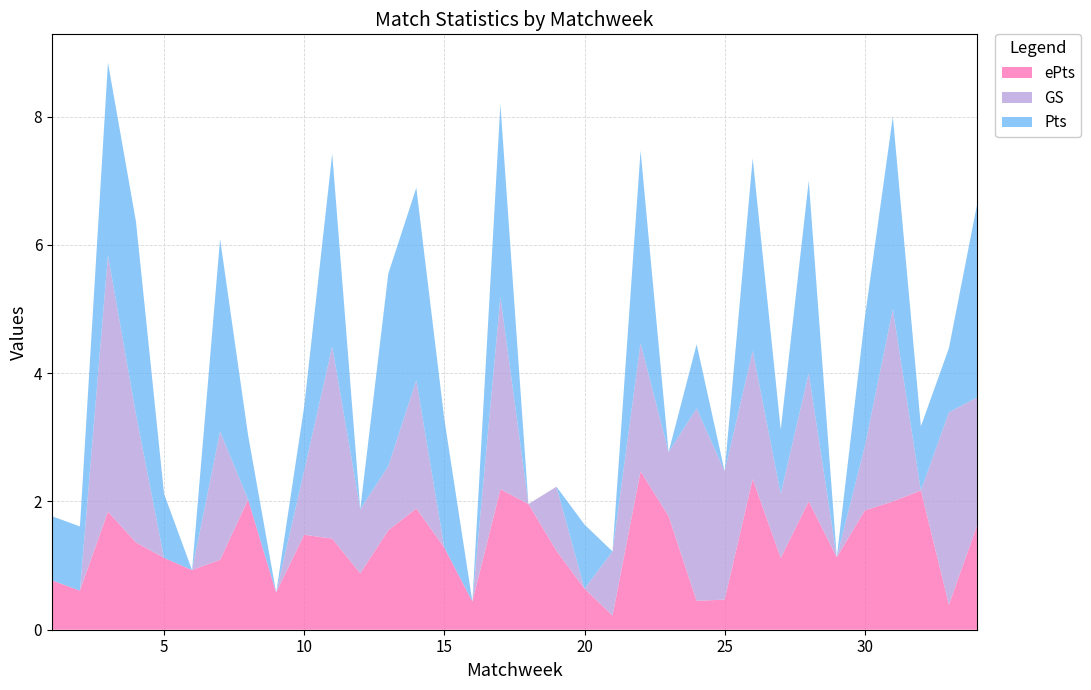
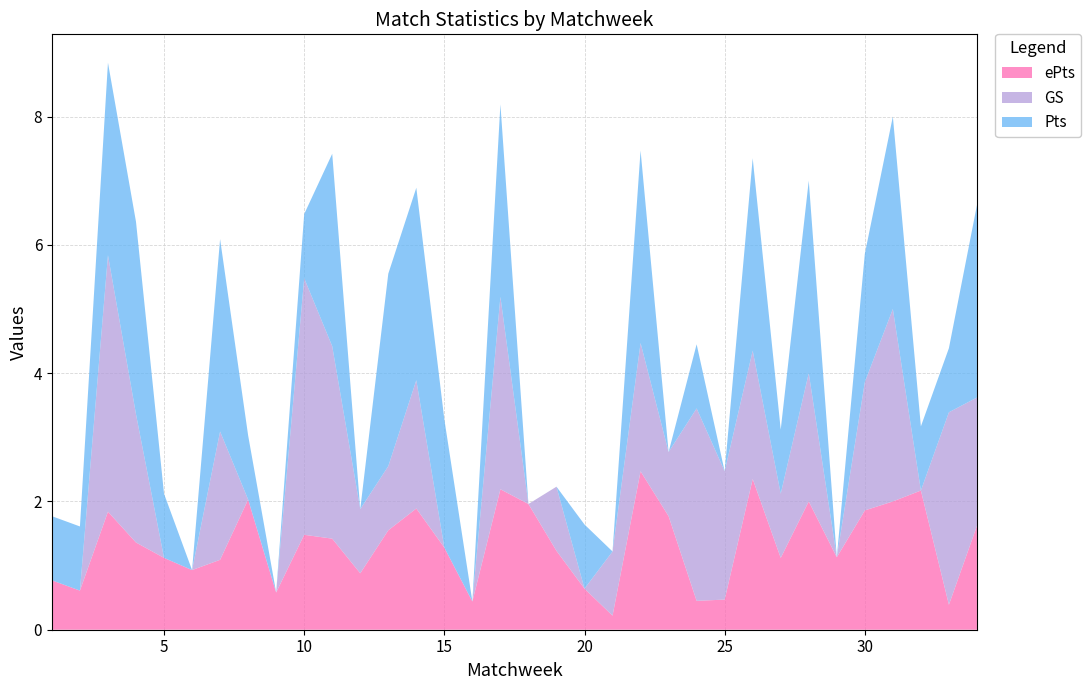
GS, 10: 1 -> 4
GS, 30: 1 -> 2
